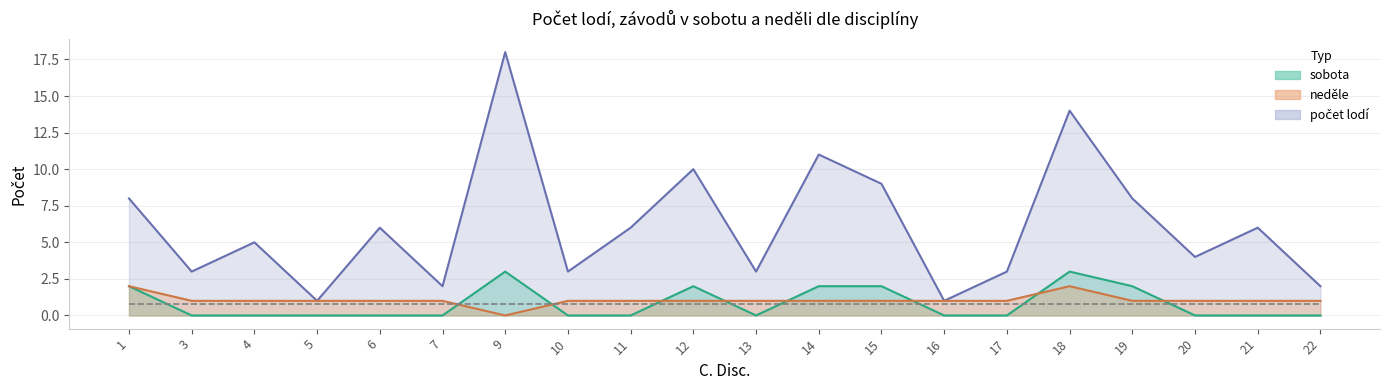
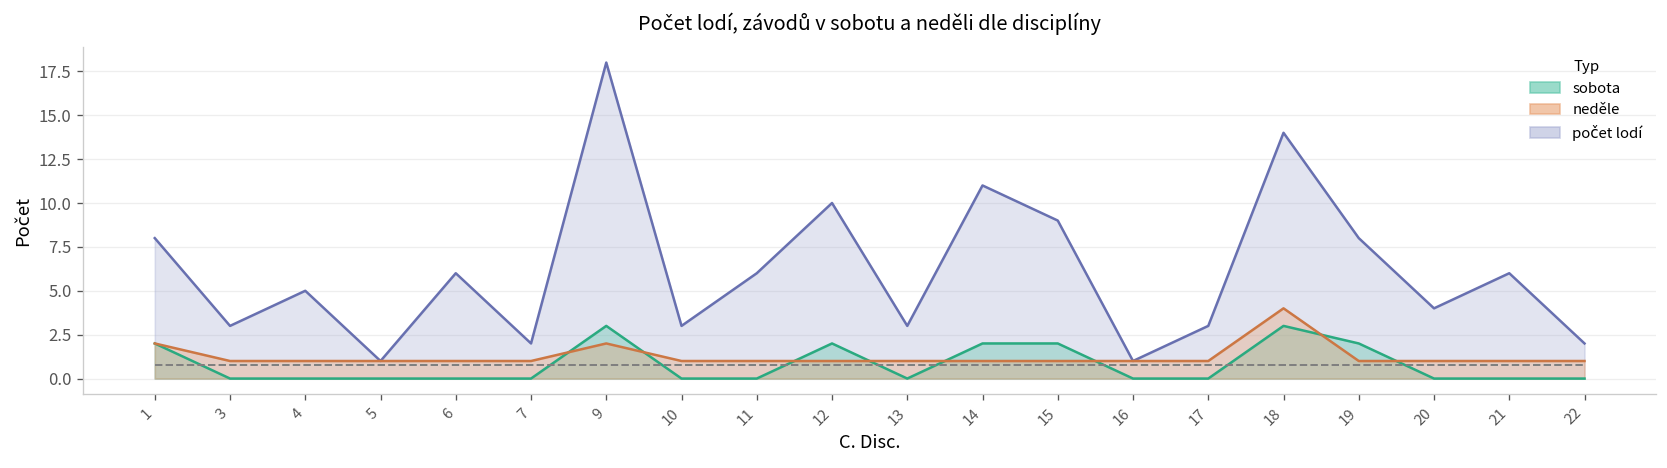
neděle, 9: 0 -> 2
neděle, 18: 2 -> 4
